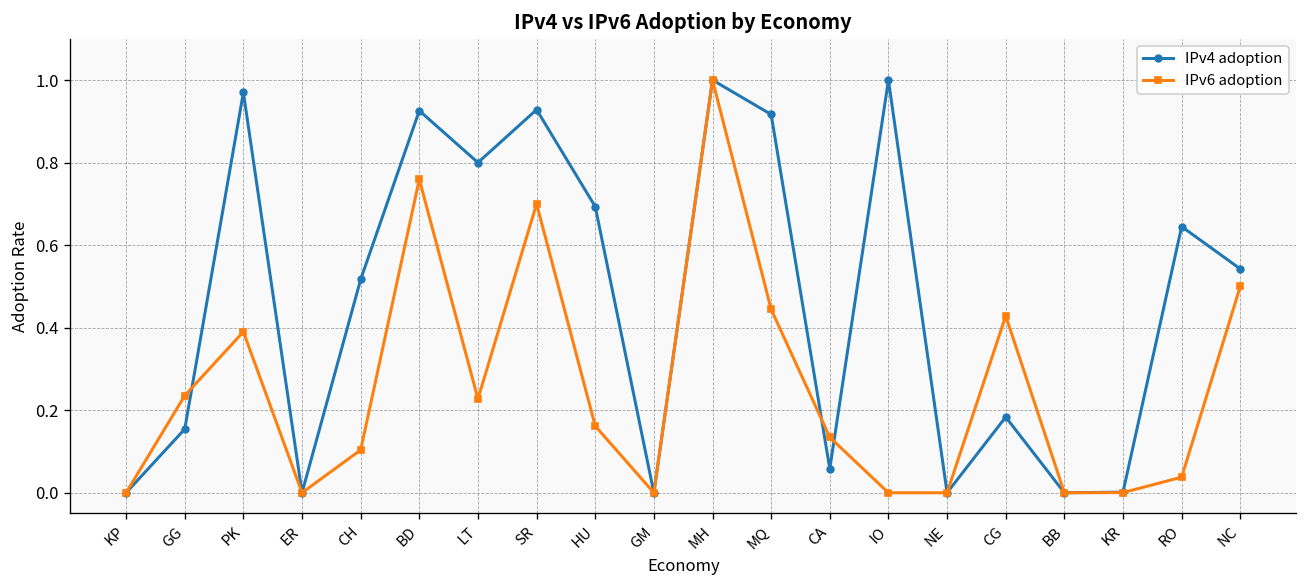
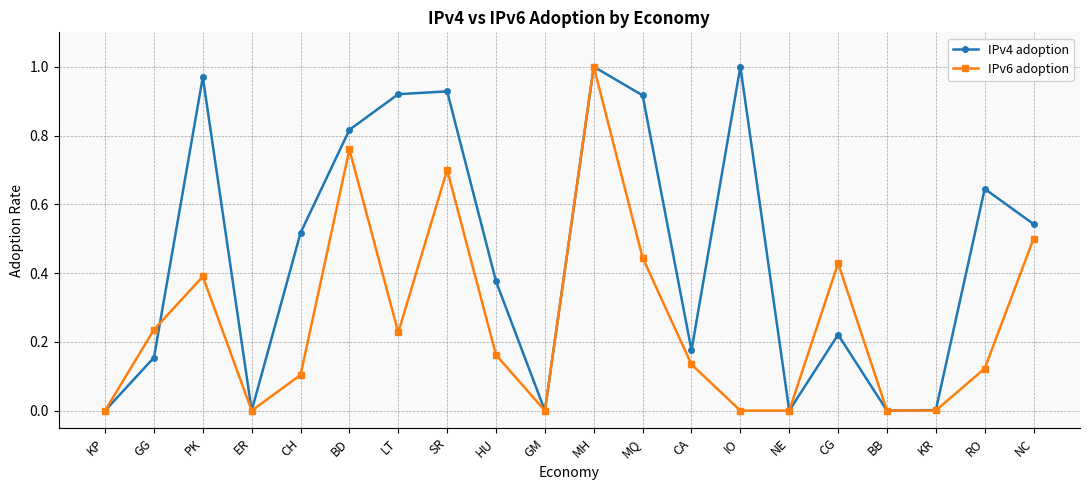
IPv4 adoption, BD: 0.93 -> 0.82
IPv4 adoption, LT: 0.80 -> 0.92
IPv4 adoption, HU: 0.69 -> 0.38
IPv4 adoption, CA: 0.06 -> 0.18
IPv4 adoption, CG: 0.18 -> 0.22
IPv6 adoption, RO: 0.04 -> 0.12
